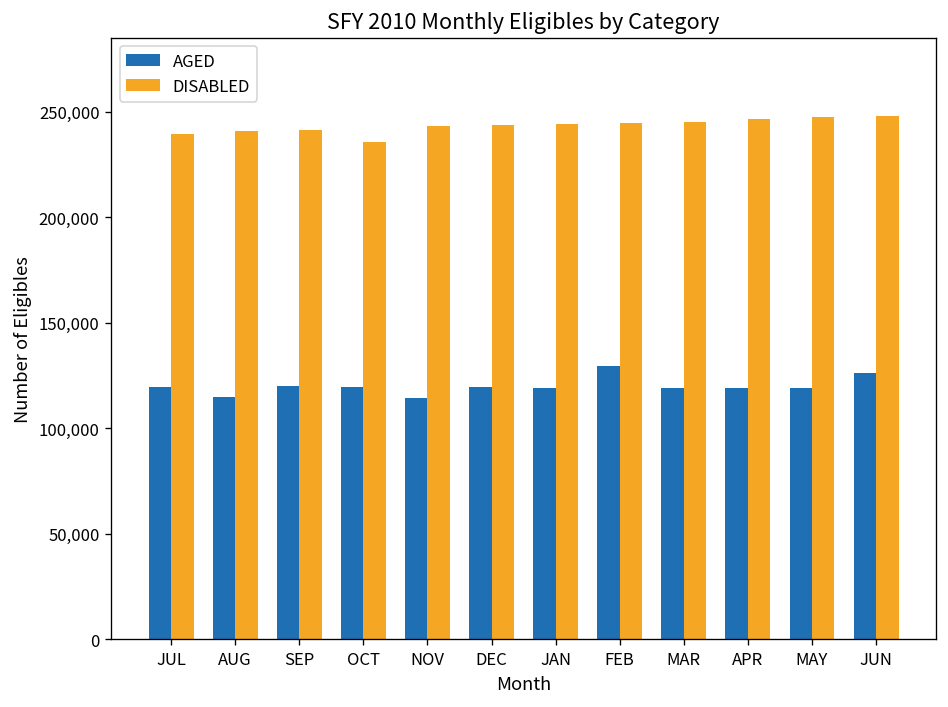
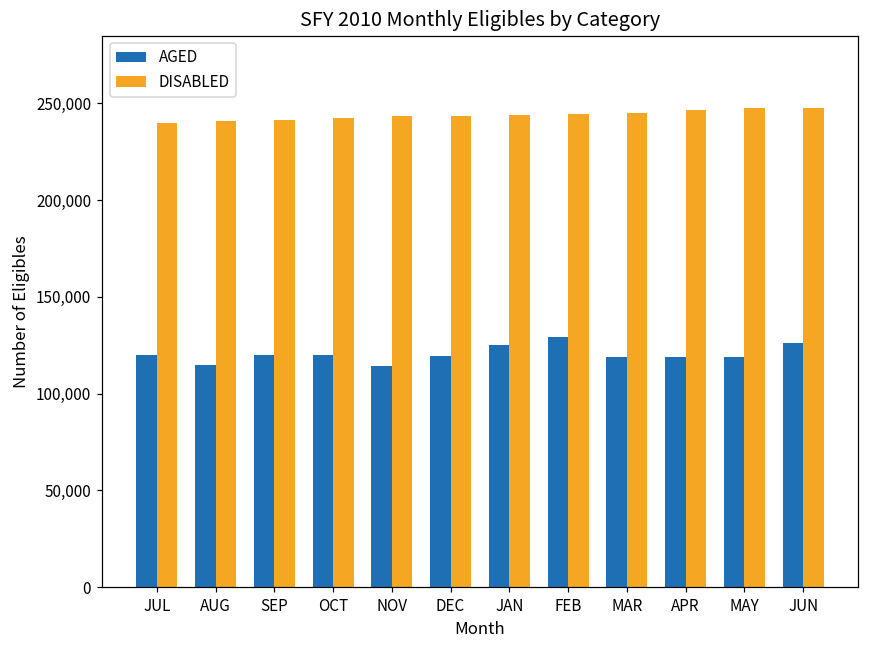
DISABLED, OCT: 236,000 -> 243,000
AGED, JAN: 119,000 -> 125,000
